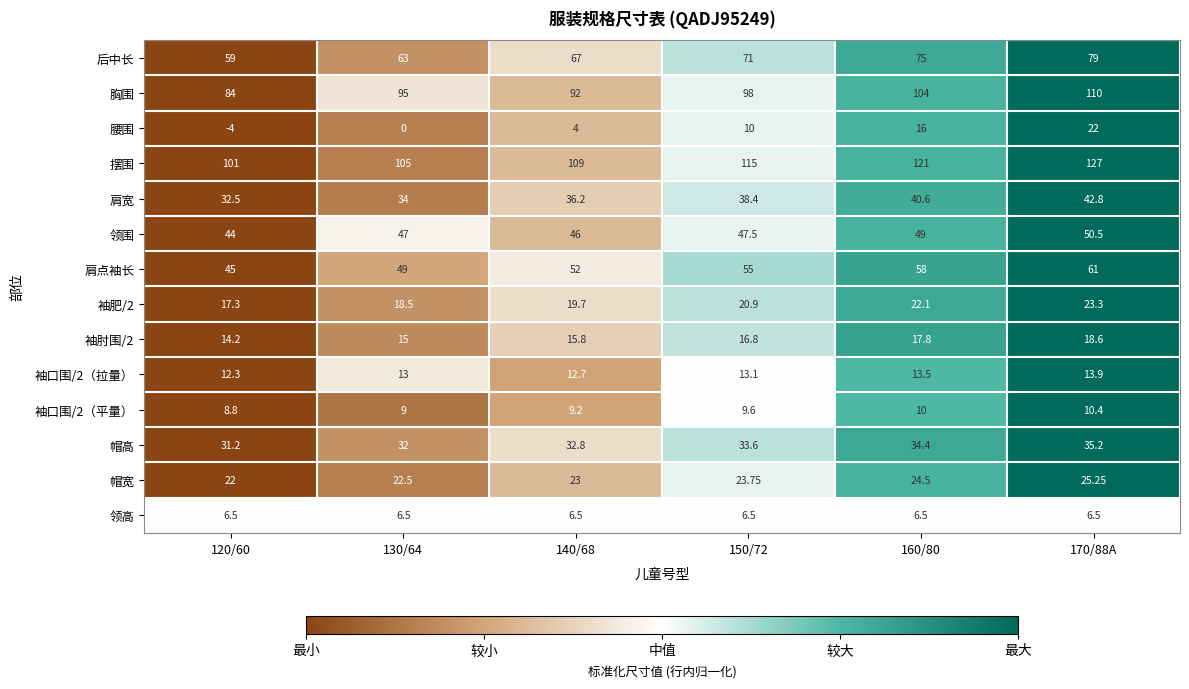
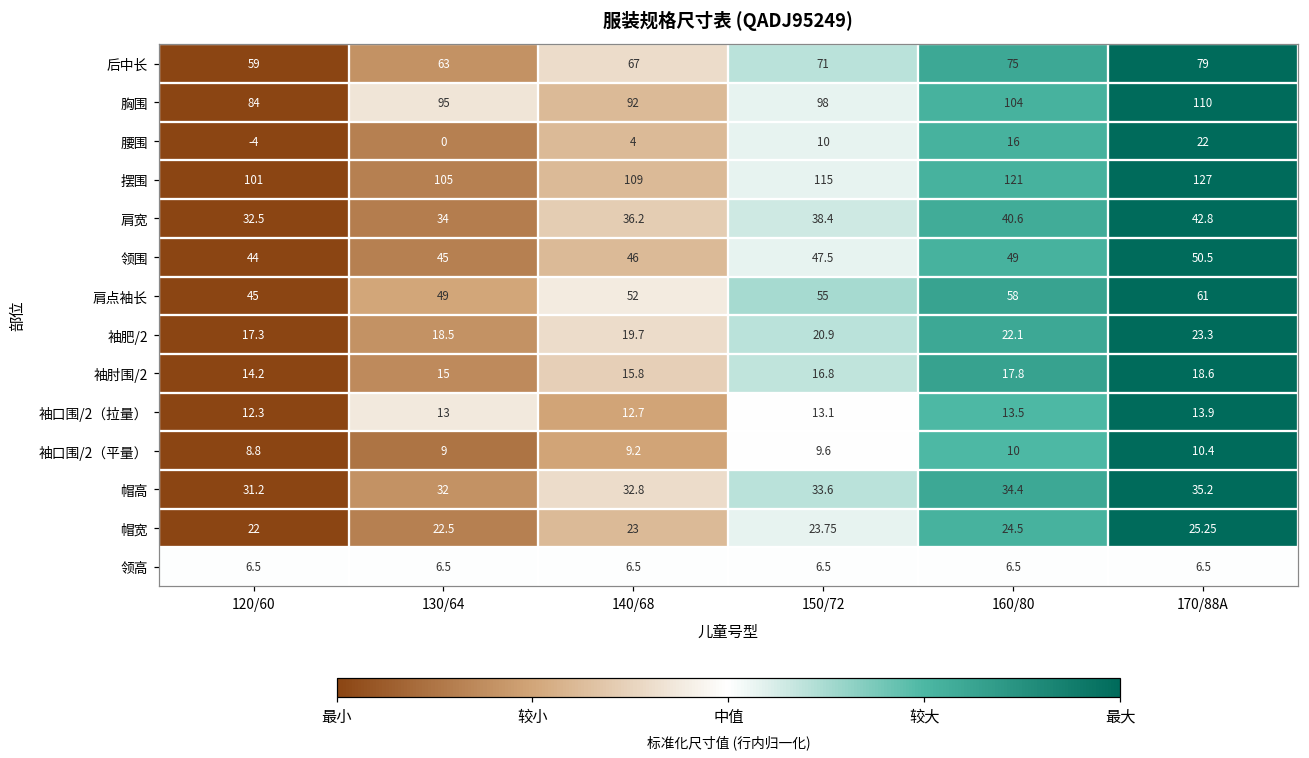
领围, 130/64: 47 -> 45
